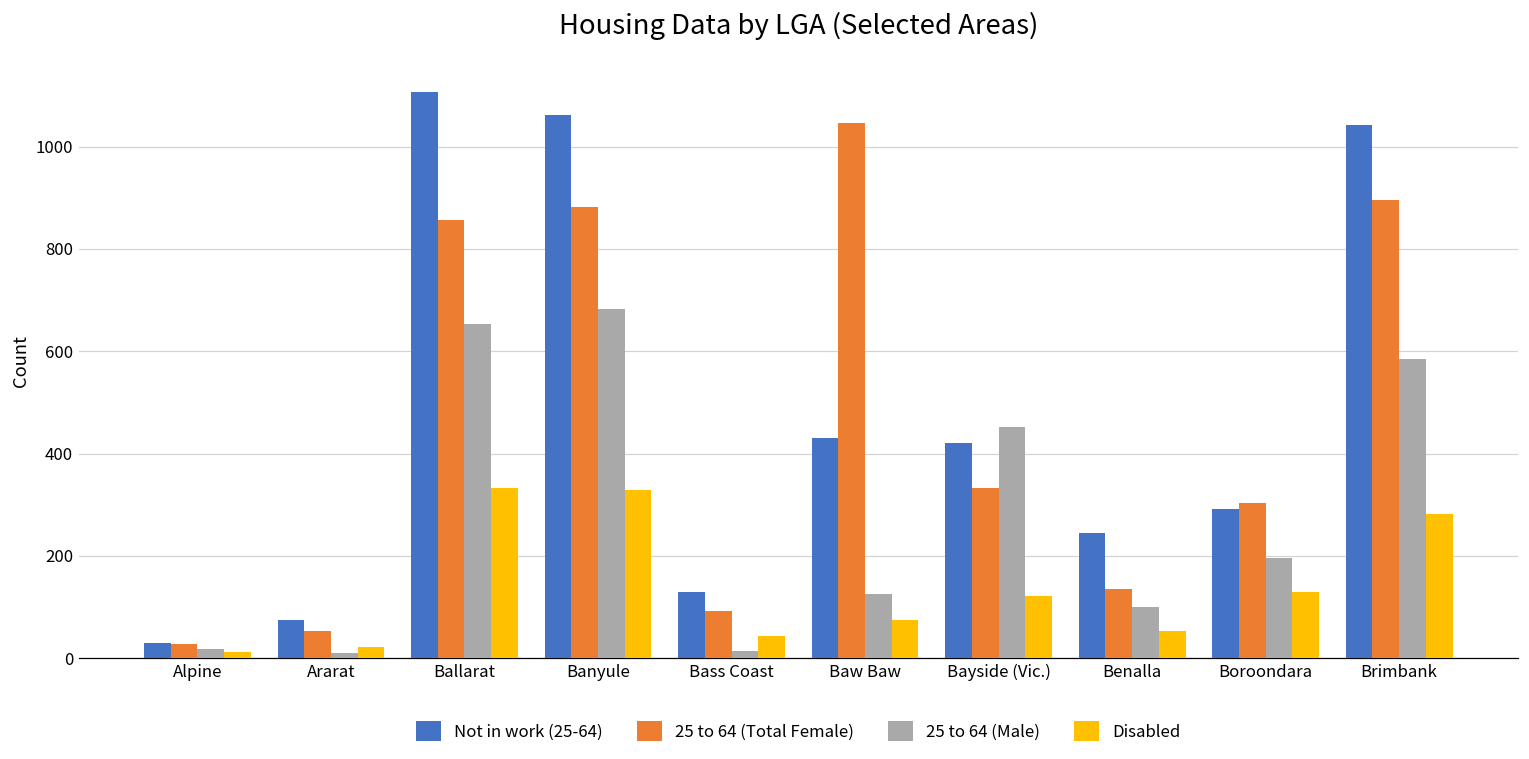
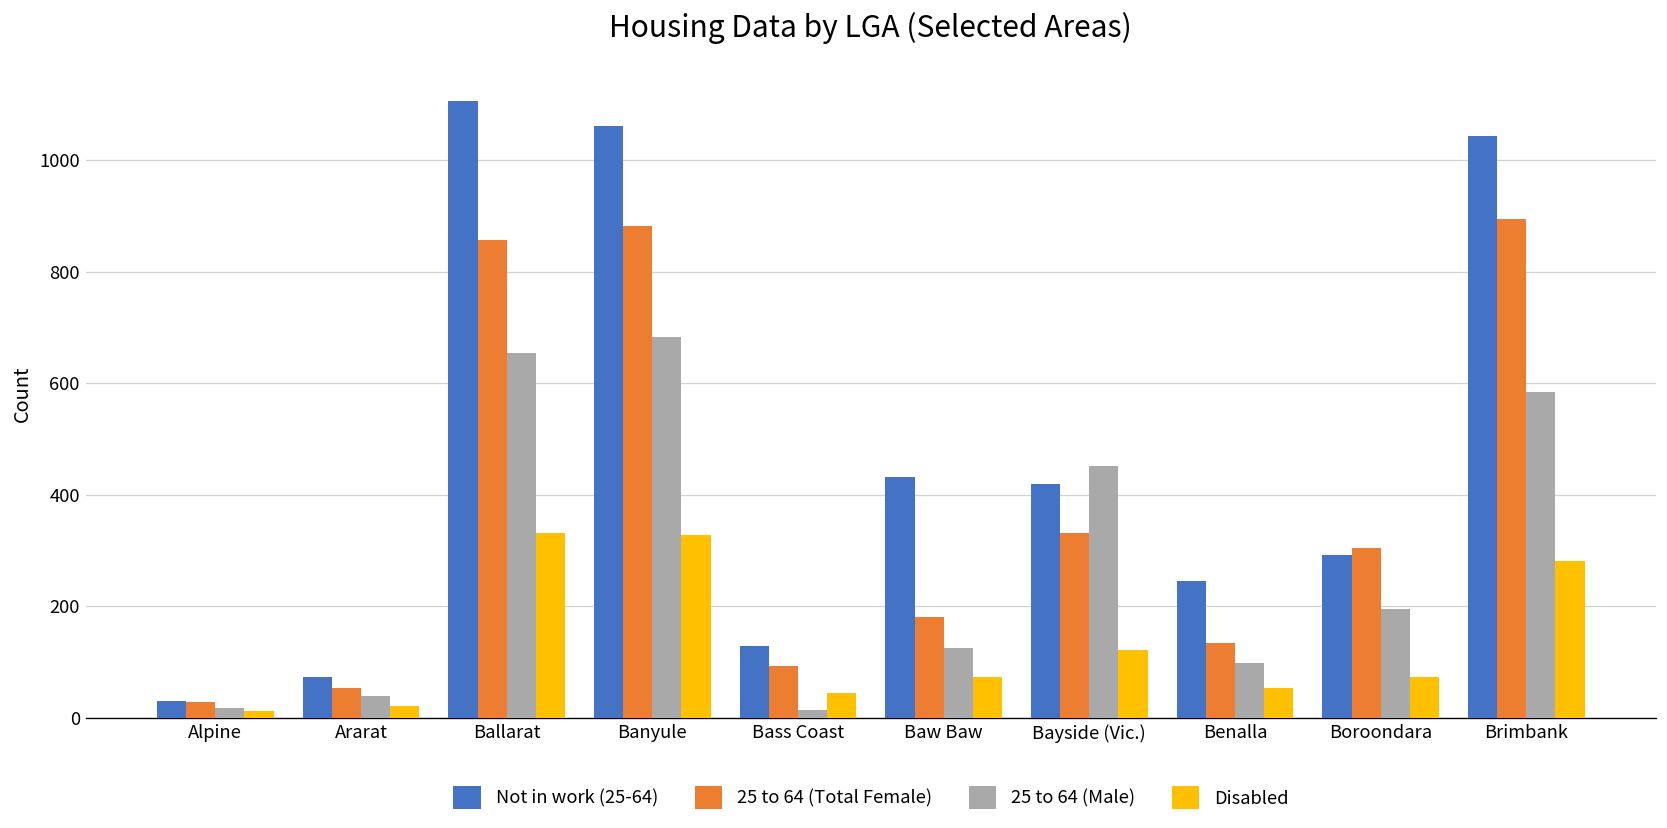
25 to 64 (Male), Ararat: 10 -> 40
25 to 64 (Total Female), Baw Baw: 1050 -> 180
Disabled, Boroondara: 130 -> 70
